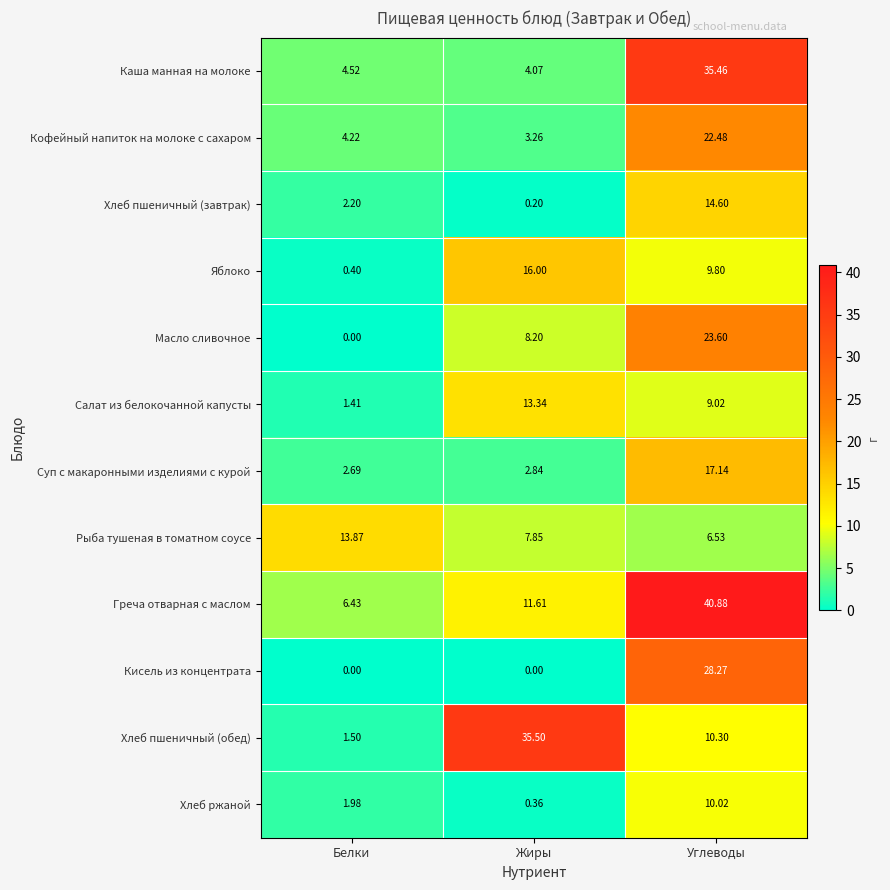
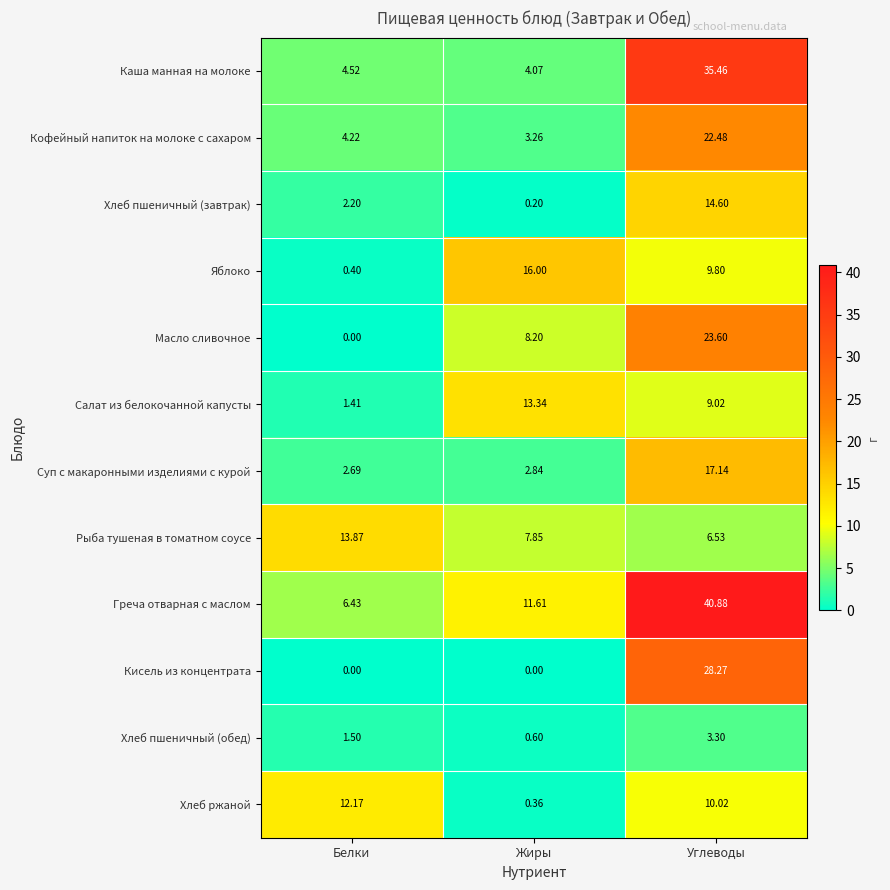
Хлеб пшеничный (обед), Жиры: 35.50 -> 0.60
Хлеб пшеничный (обед), Углеводы: 10.30 -> 3.30
Хлеб ржаной, Белки: 1.98 -> 12.17
